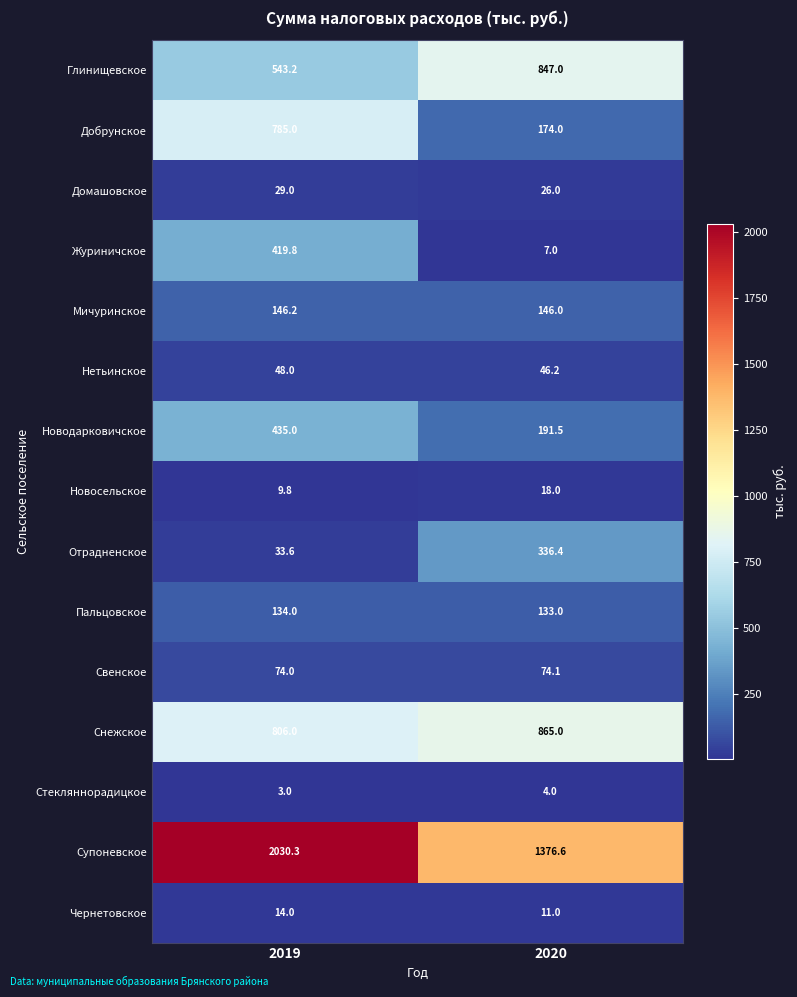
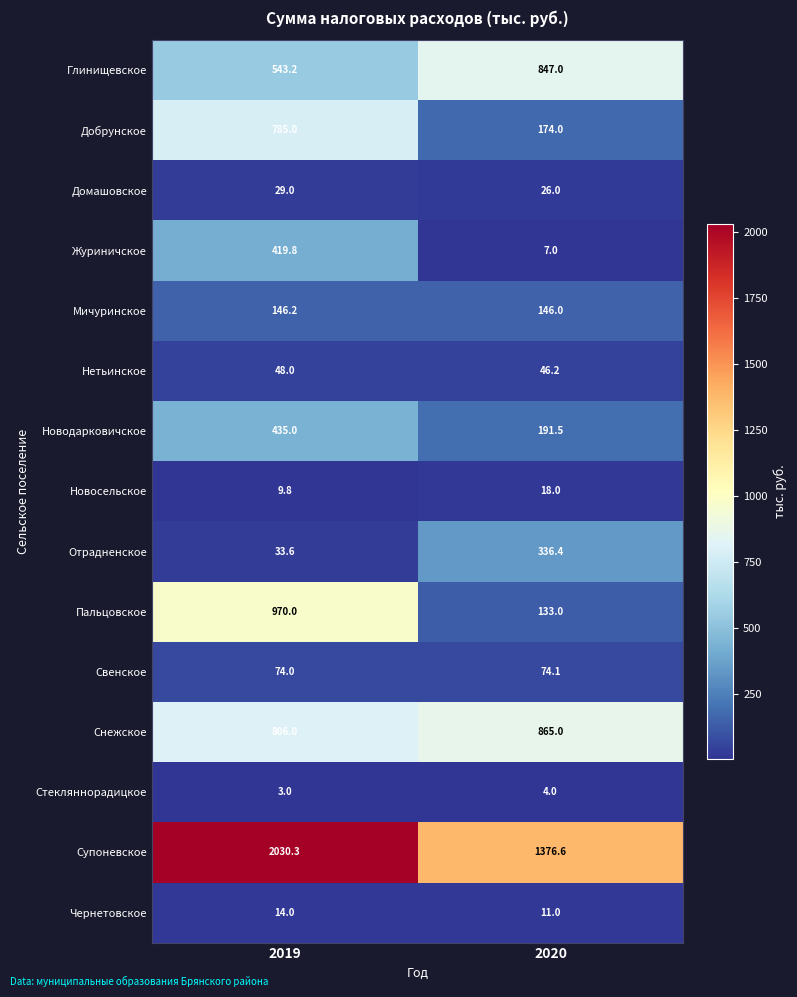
Пальцовское, 2019: 134.0 -> 970.0
